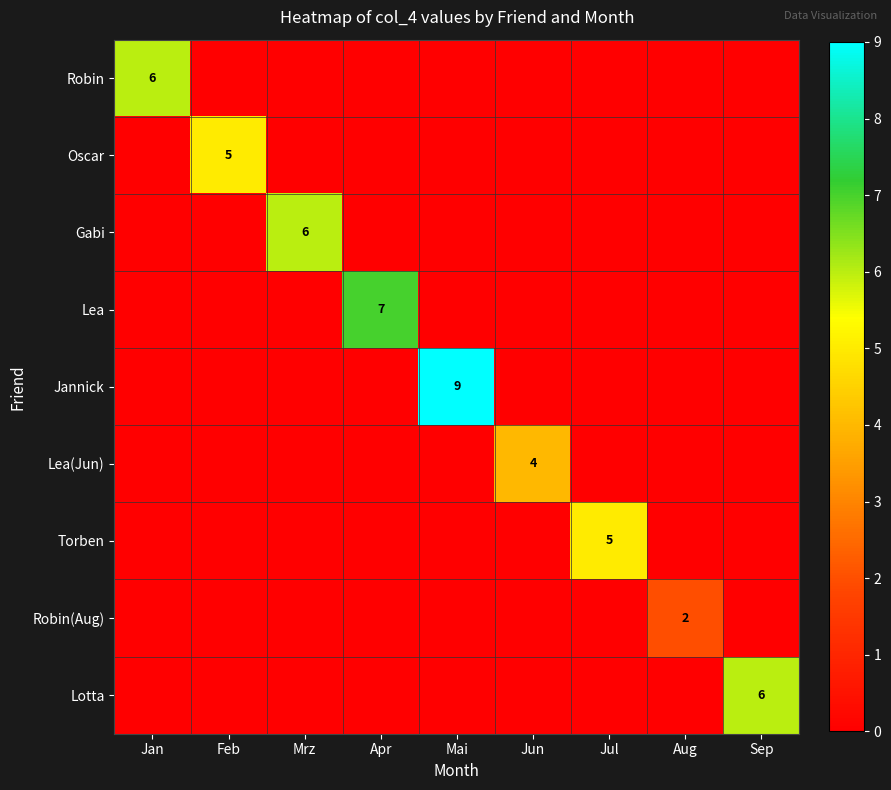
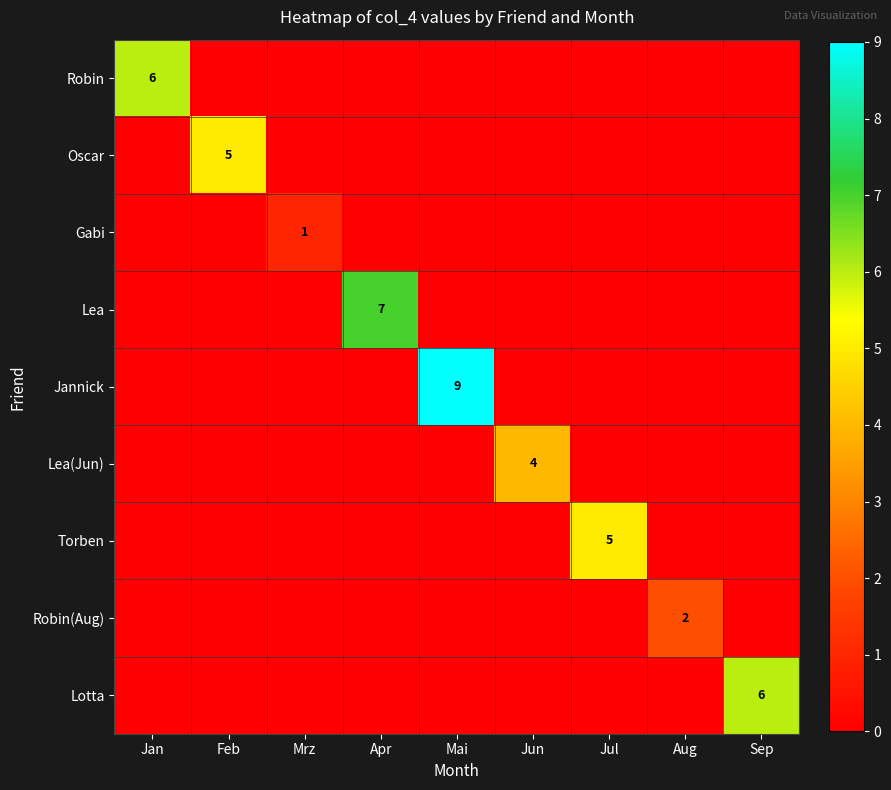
Gabi, Mrz: 6 -> 1
